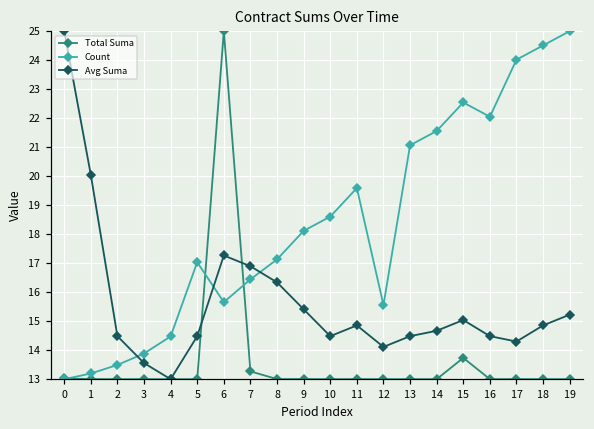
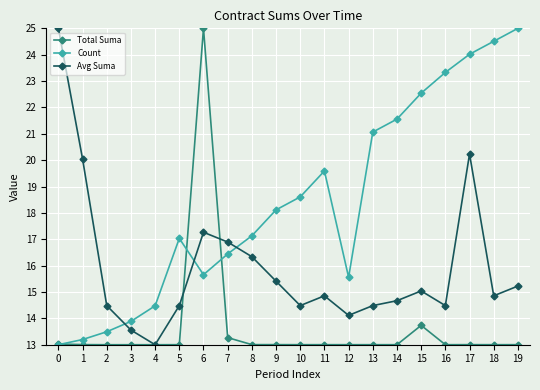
Count, 16: 22.0 -> 23.3
Avg Suma, 17: 14.3 -> 20.2
